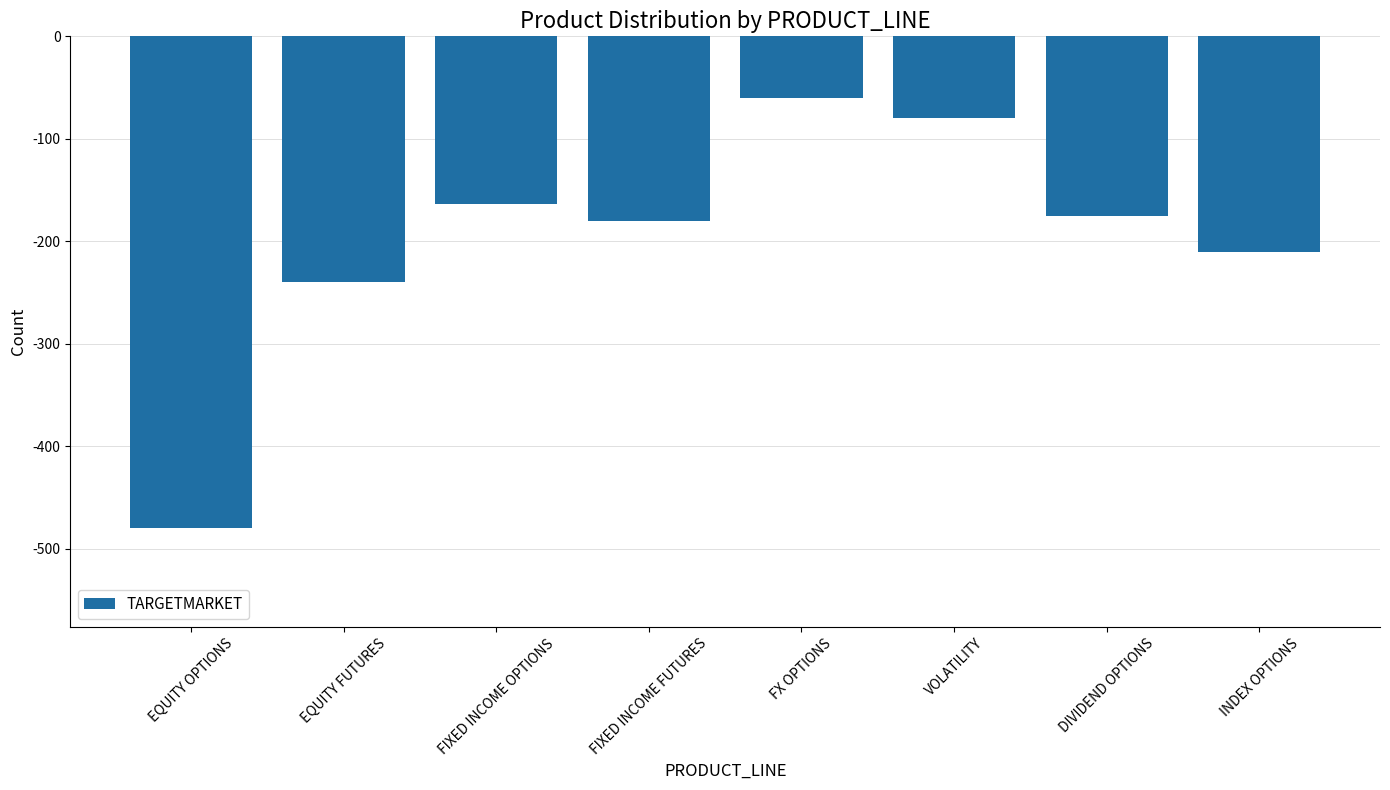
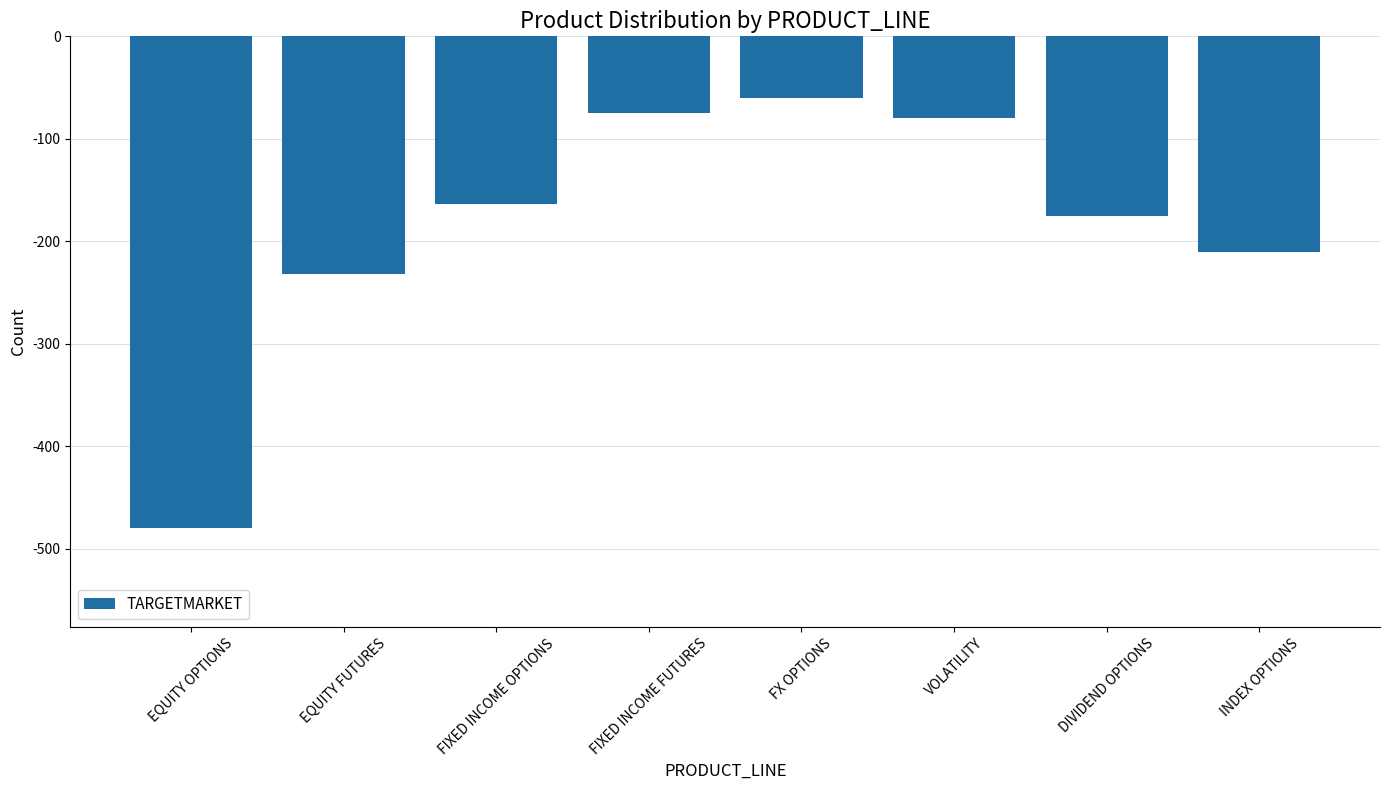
EQUITY FUTURES: -240 -> -232
FIXED INCOME FUTURES: -180 -> -75
